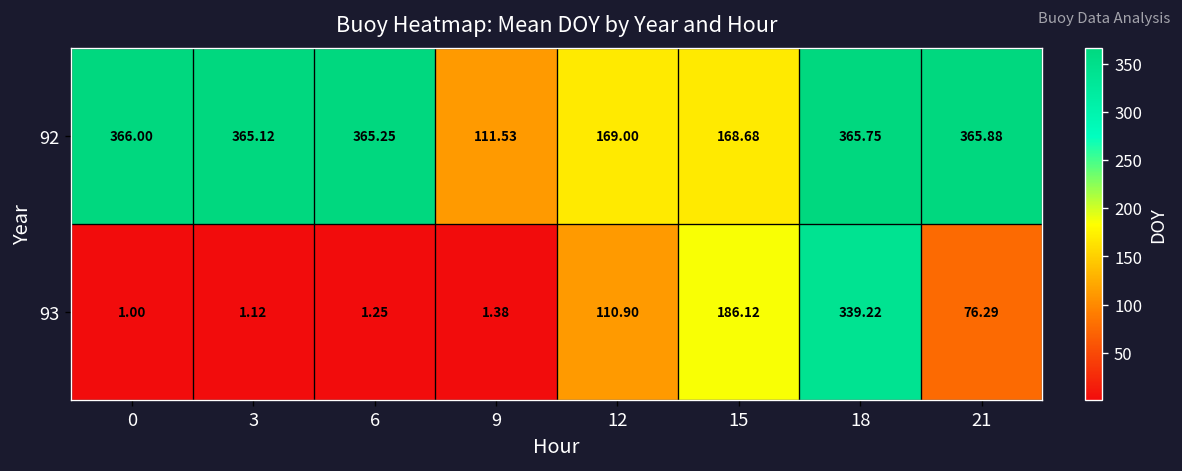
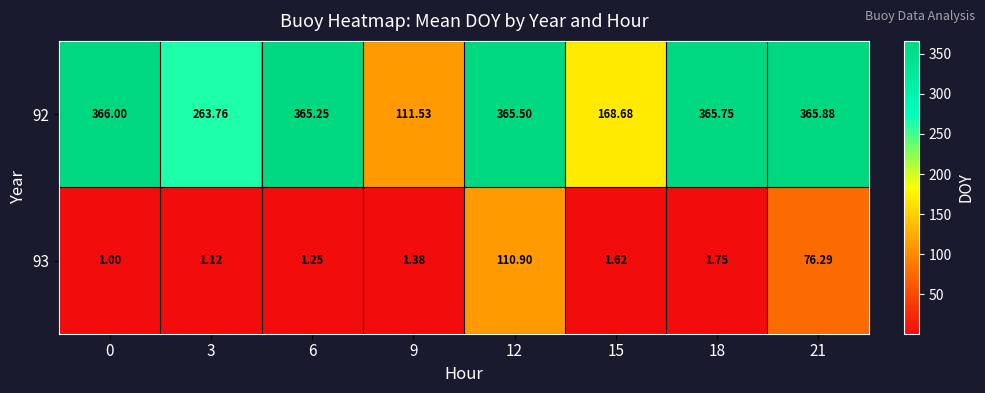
92, 3: 365.12 -> 263.76
92, 12: 169.00 -> 365.50
93, 15: 186.12 -> 1.62
93, 18: 339.22 -> 1.75
